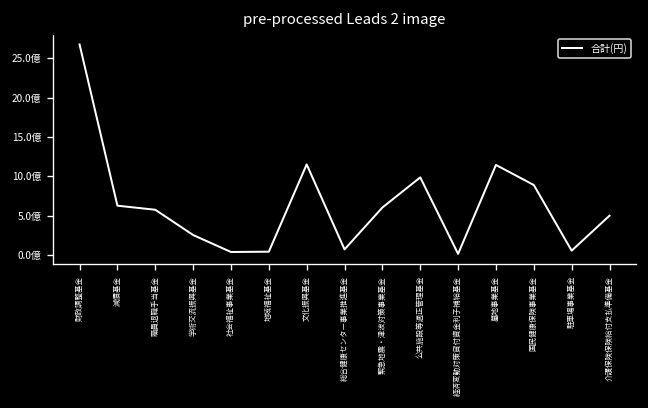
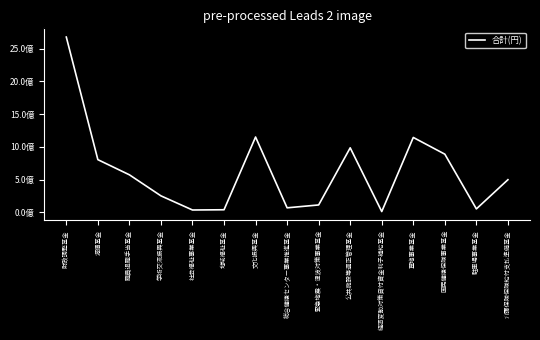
減債基金: 6億 -> 8億
緊急地震・津波対策事業基金: 6億 -> 1億
